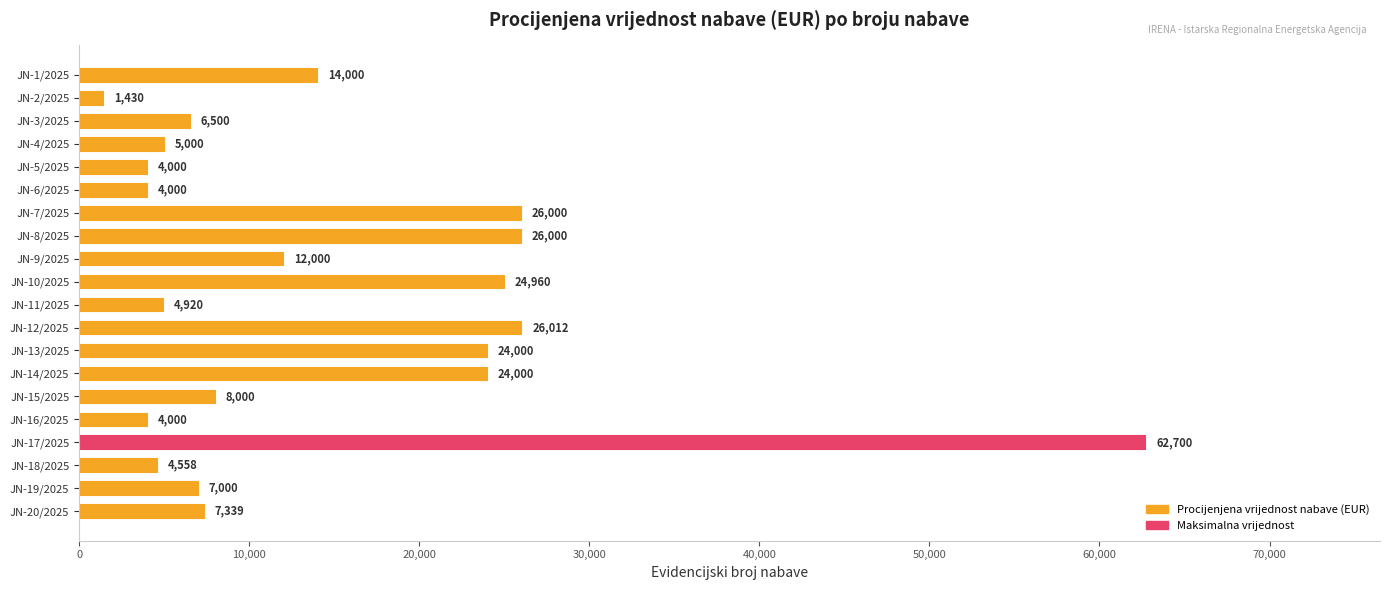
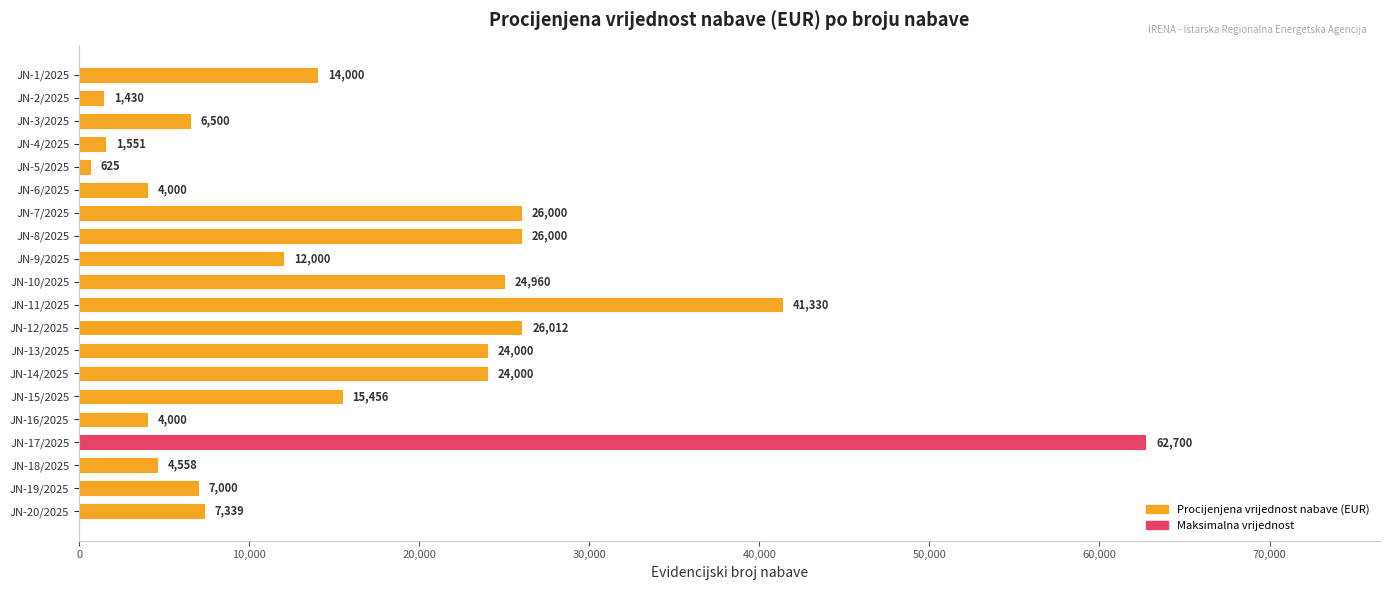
JN-4/2025: 5,000 -> 1,551
JN-5/2025: 4,000 -> 625
JN-11/2025: 4,920 -> 41,330
JN-15/2025: 8,000 -> 15,456
